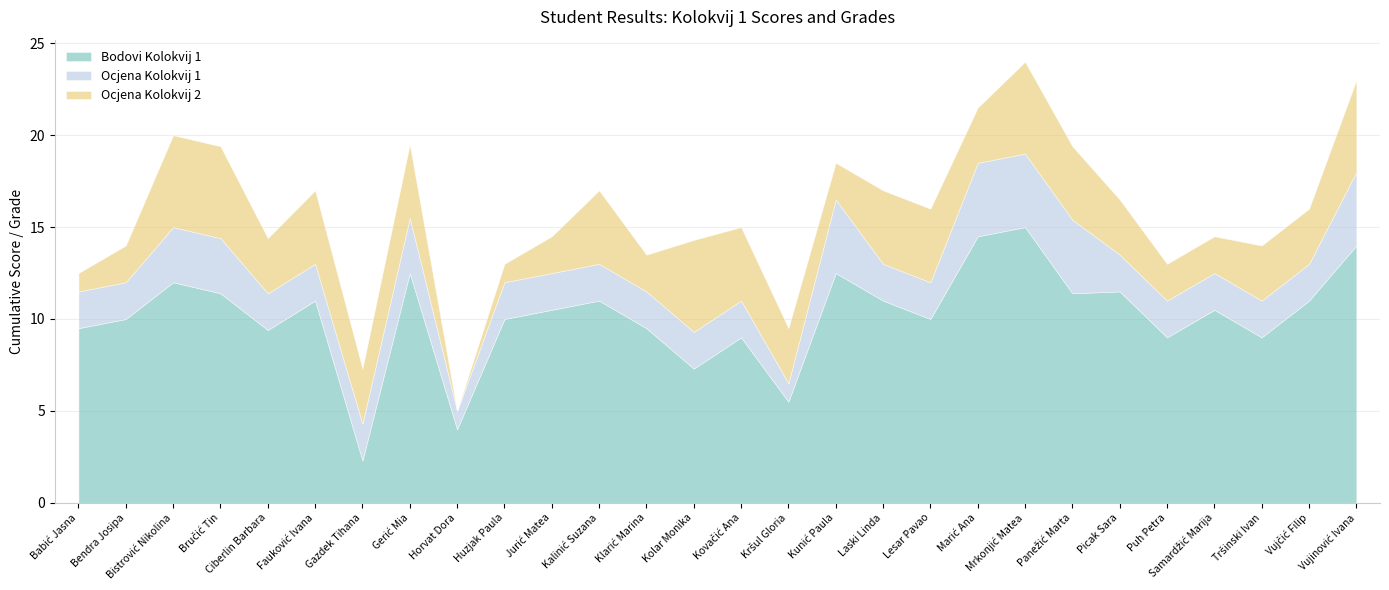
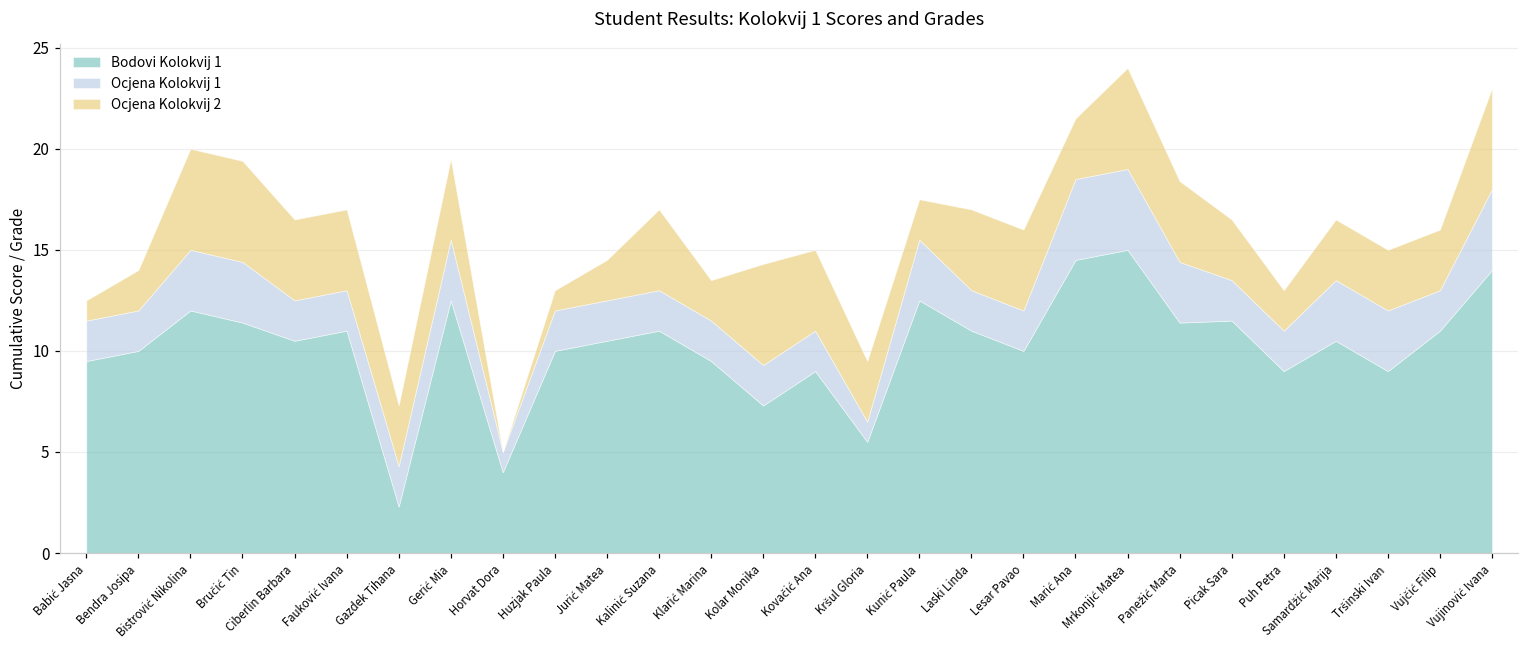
Bodovi Kolokvij 1, Ciberlin Barbara: 9.4 -> 10.5
Ocjena Kolokvij 2, Ciberlin Barbara: 3 -> 4
Ocjena Kolokvij 1, Kunić Paula: 4 -> 3
Ocjena Kolokvij 1, Panežić Marta: 4 -> 3
Ocjena Kolokvij 1, Samardžić Marija: 2 -> 3
Ocjena Kolokvij 2, Samardžić Marija: 2 -> 3
Ocjena Kolokvij 1, Tršinski Ivan: 2 -> 3
